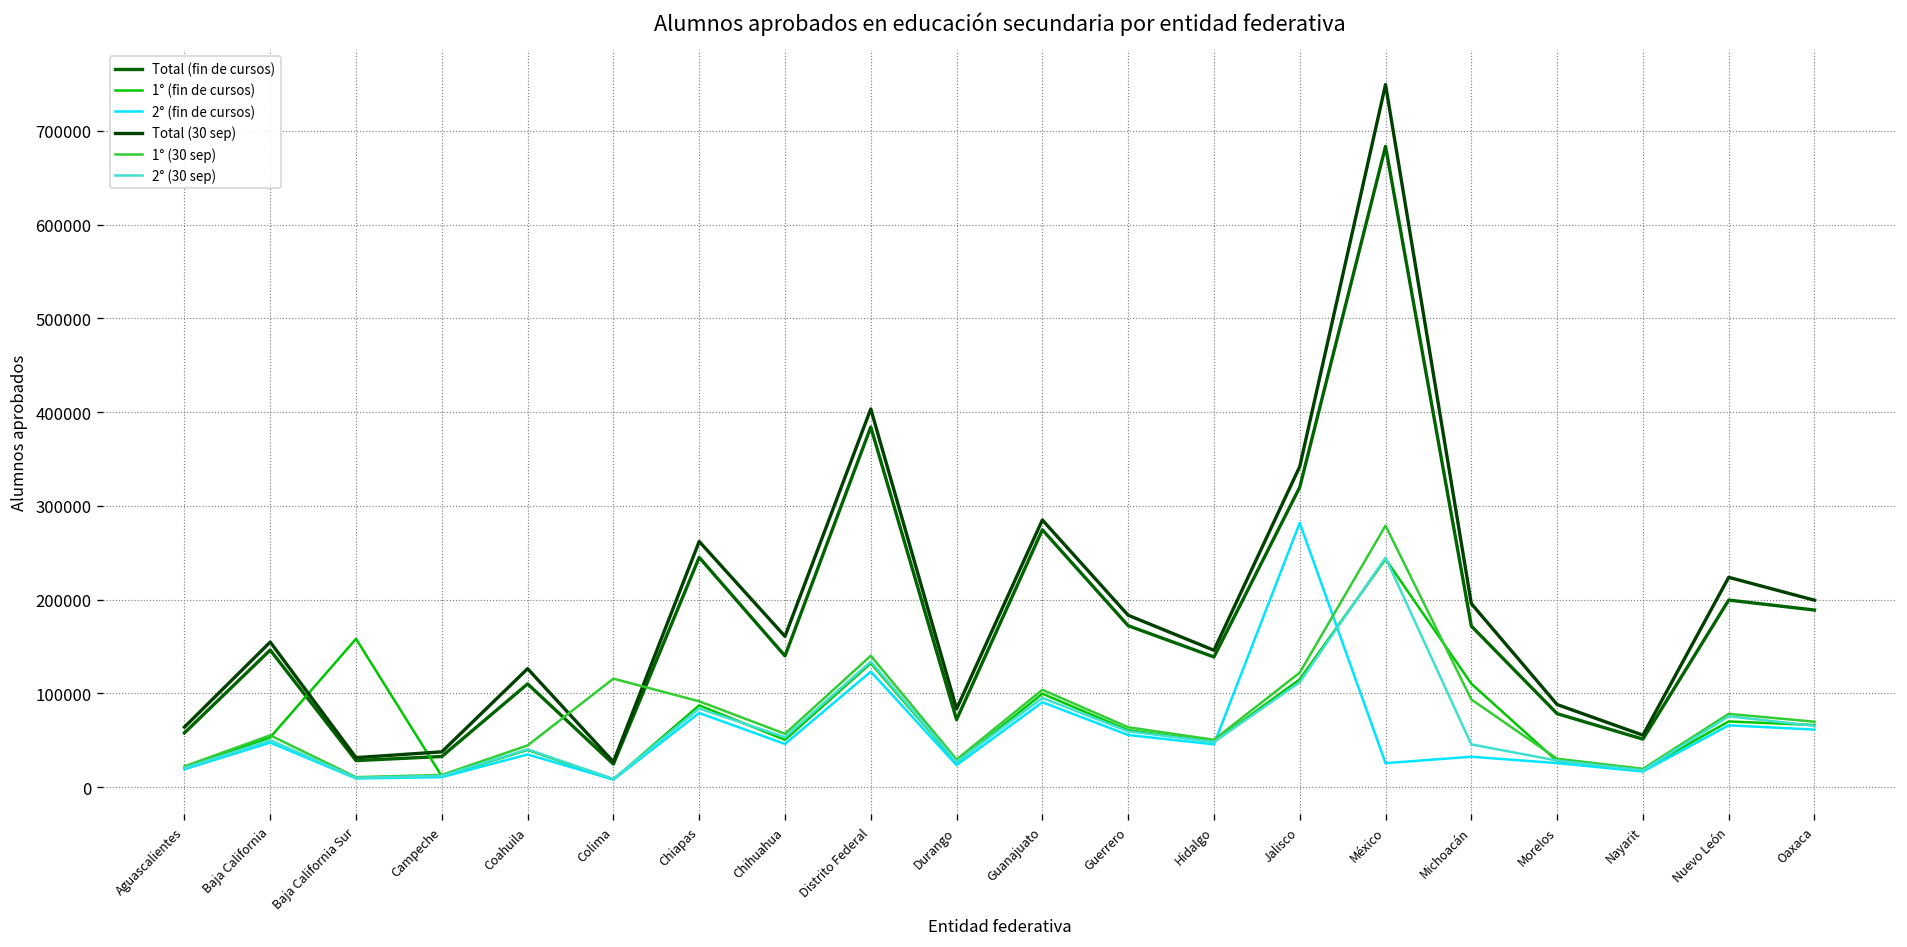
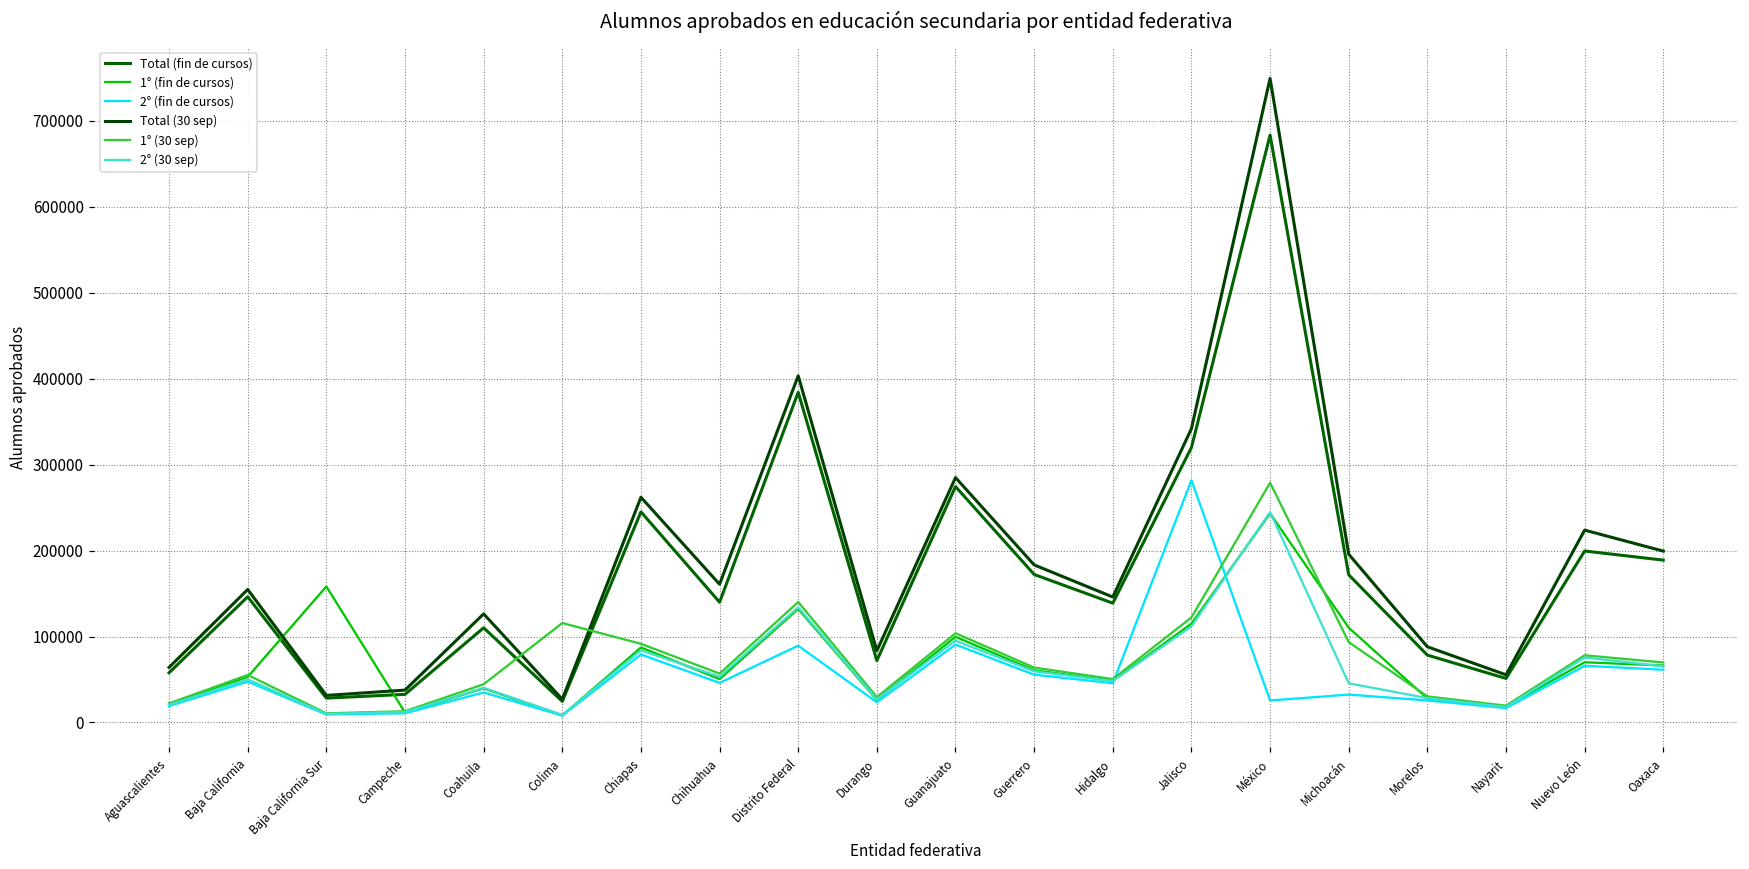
2° (fin de cursos), Distrito Federal: 120000 -> 90000
